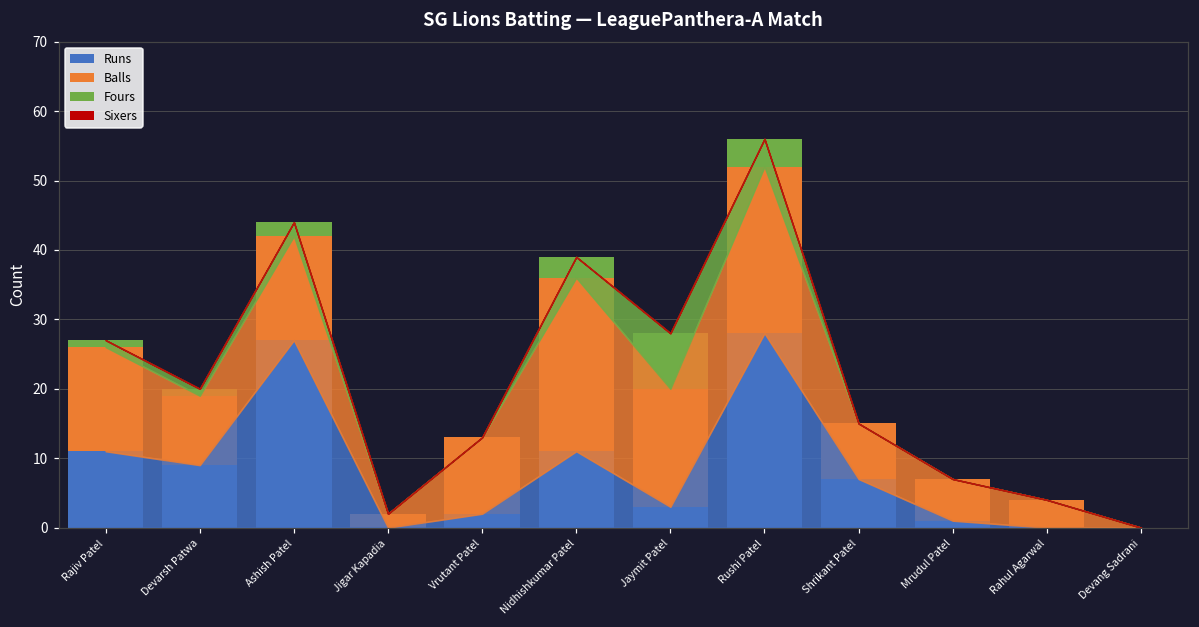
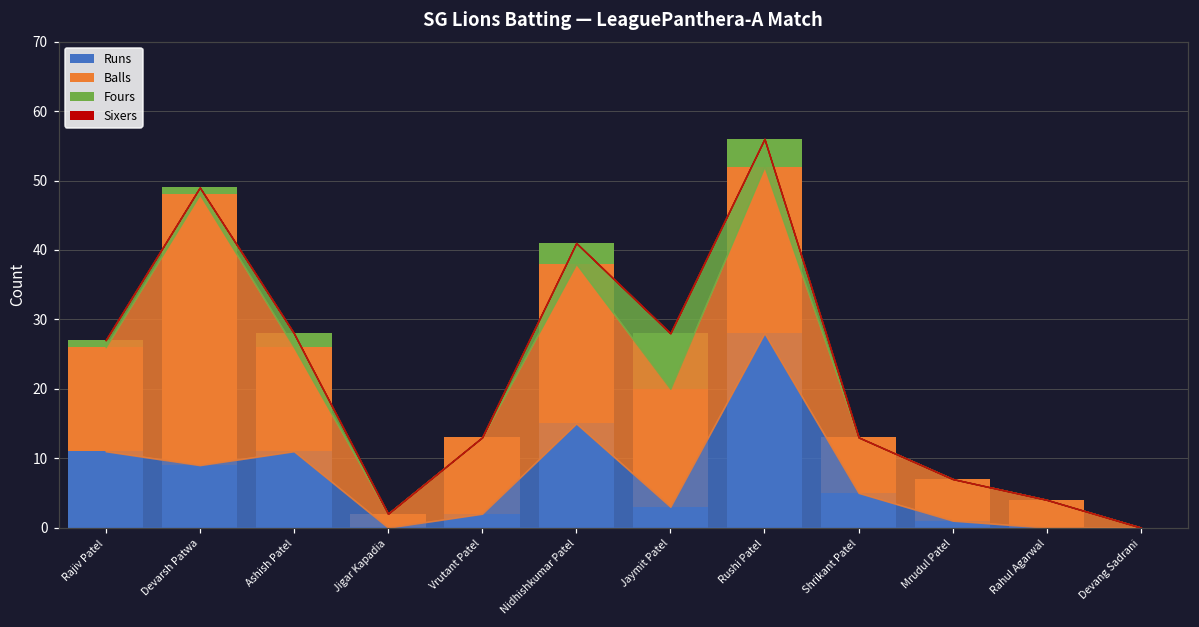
Balls, Devarsh Patwa: 10 -> 39
Runs, Ashish Patel: 27 -> 11
Runs, Nidhishkumar Patel: 11 -> 15
Balls, Nidhishkumar Patel: 25 -> 23
Runs, Shrikant Patel: 7 -> 5
